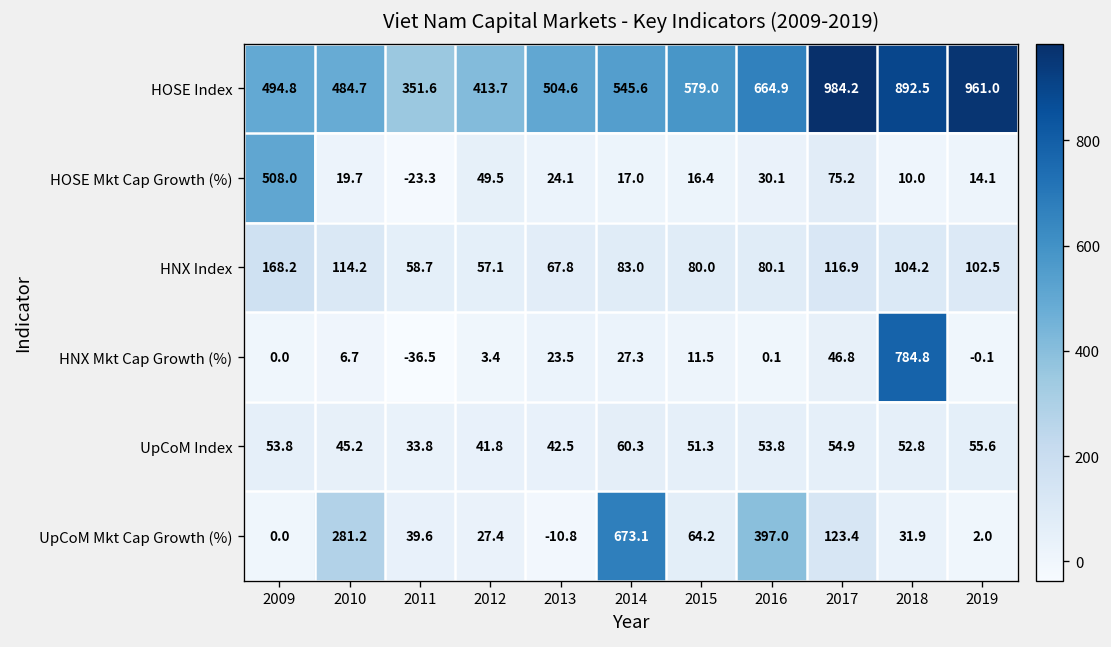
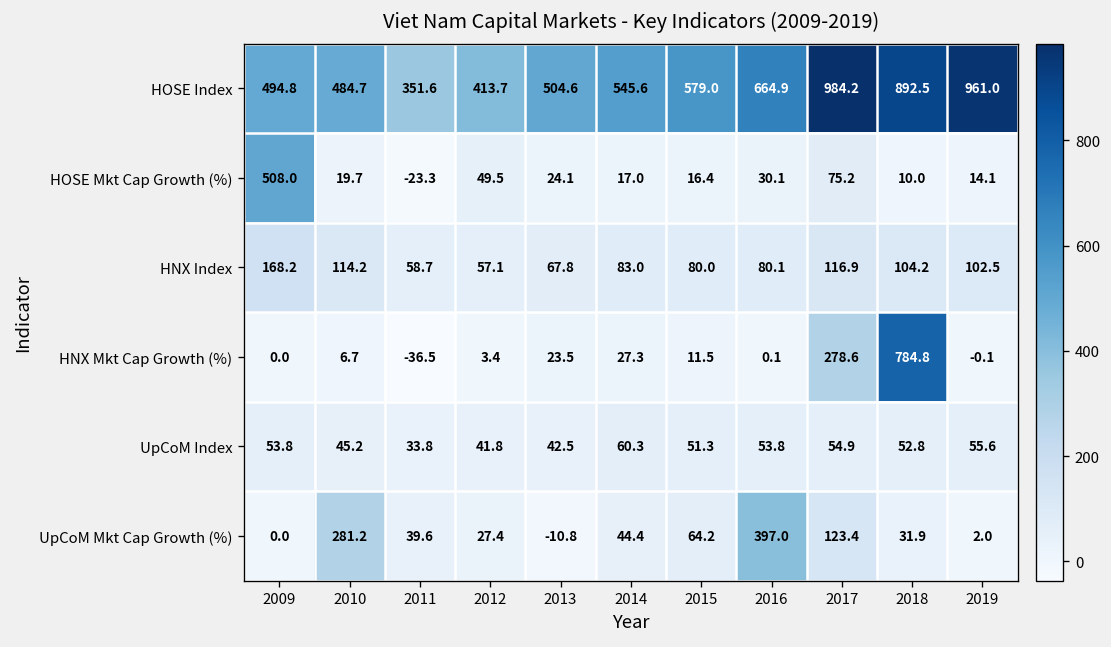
HNX Mkt Cap Growth (%), 2017: 46.8 -> 278.6
UpCoM Mkt Cap Growth (%), 2014: 673.1 -> 44.4
